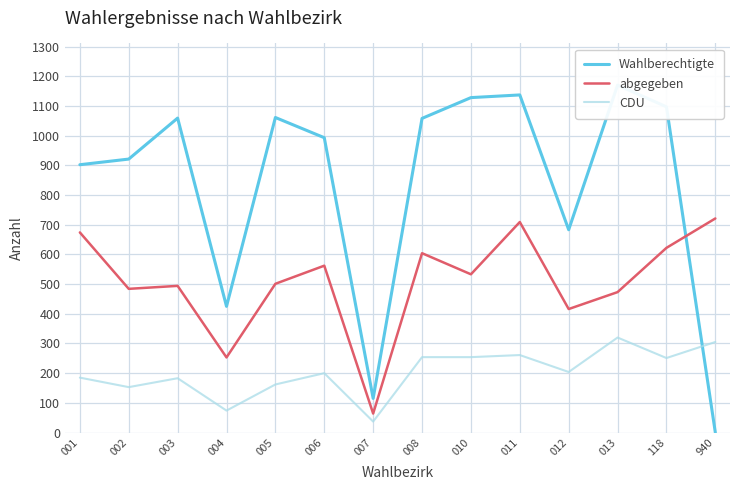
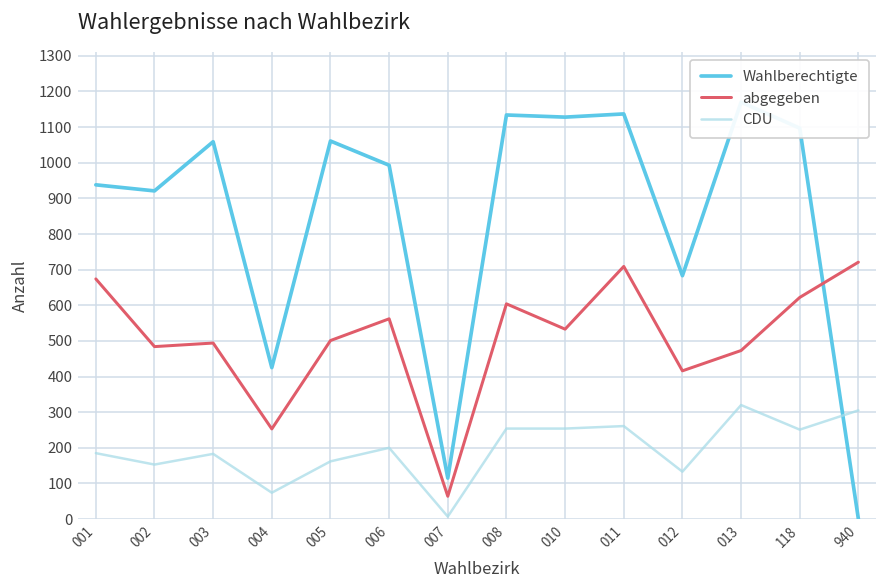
Wahlberechtigte, 001: 900 -> 940
CDU, 007: 40 -> 10
Wahlberechtigte, 008: 1060 -> 1130
CDU, 012: 200 -> 130
